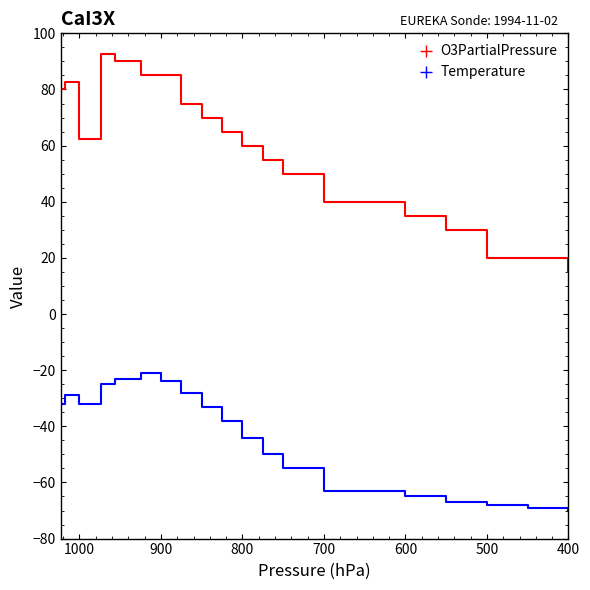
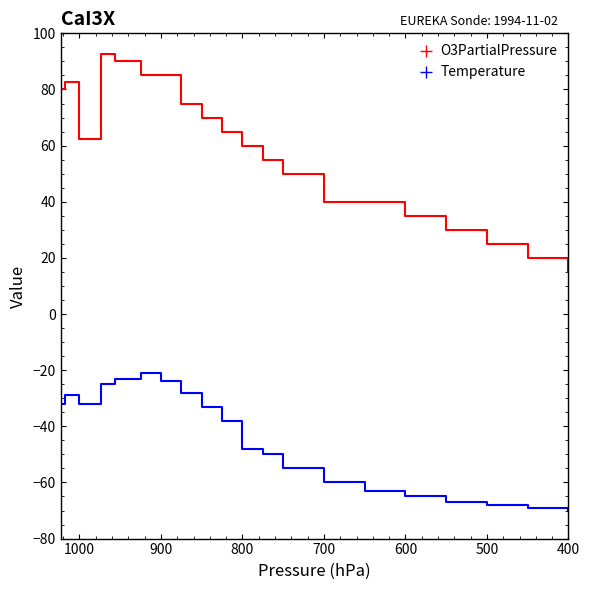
Temperature, 800: -44 -> -48
Temperature, 700: -63 -> -60
O3PartialPressure, 500: 20 -> 25
